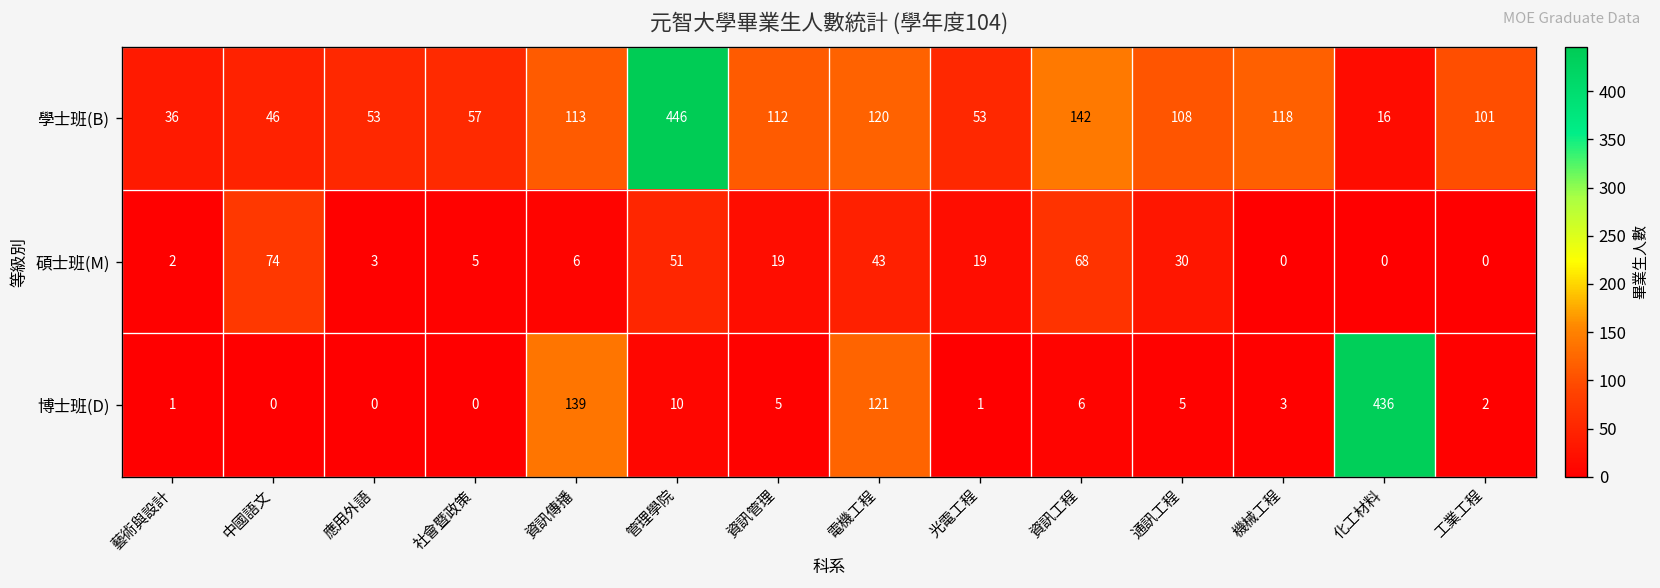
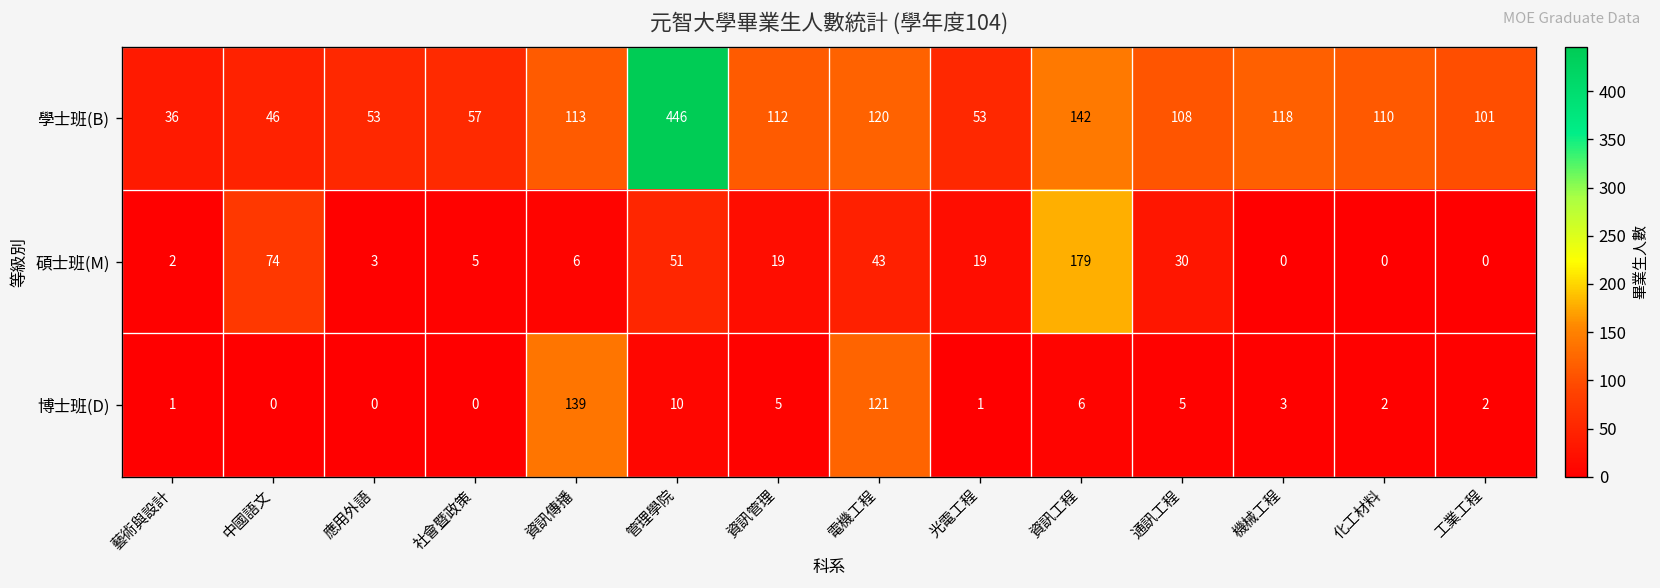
學士班(B), 化工材料: 16 -> 110
碩士班(M), 資訊工程: 68 -> 179
博士班(D), 化工材料: 436 -> 2
